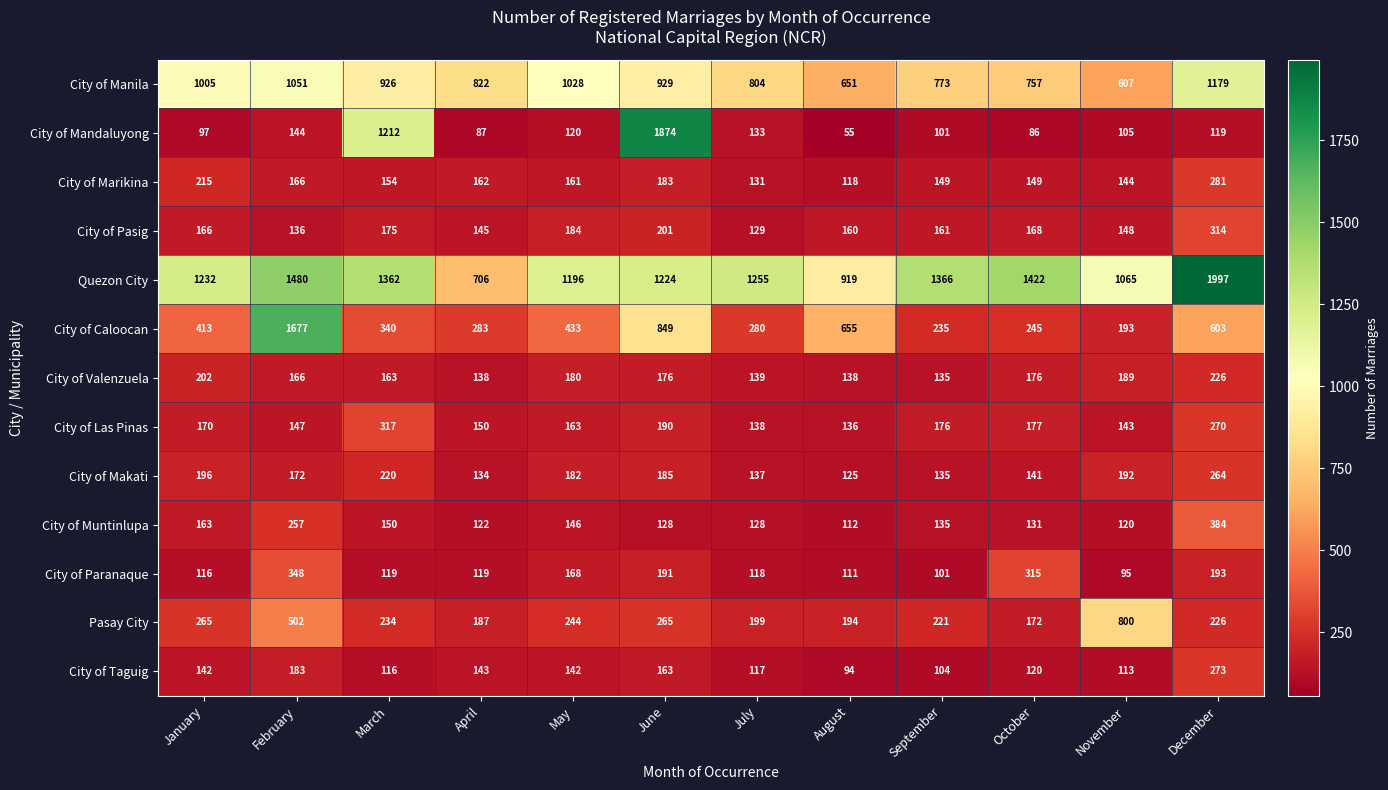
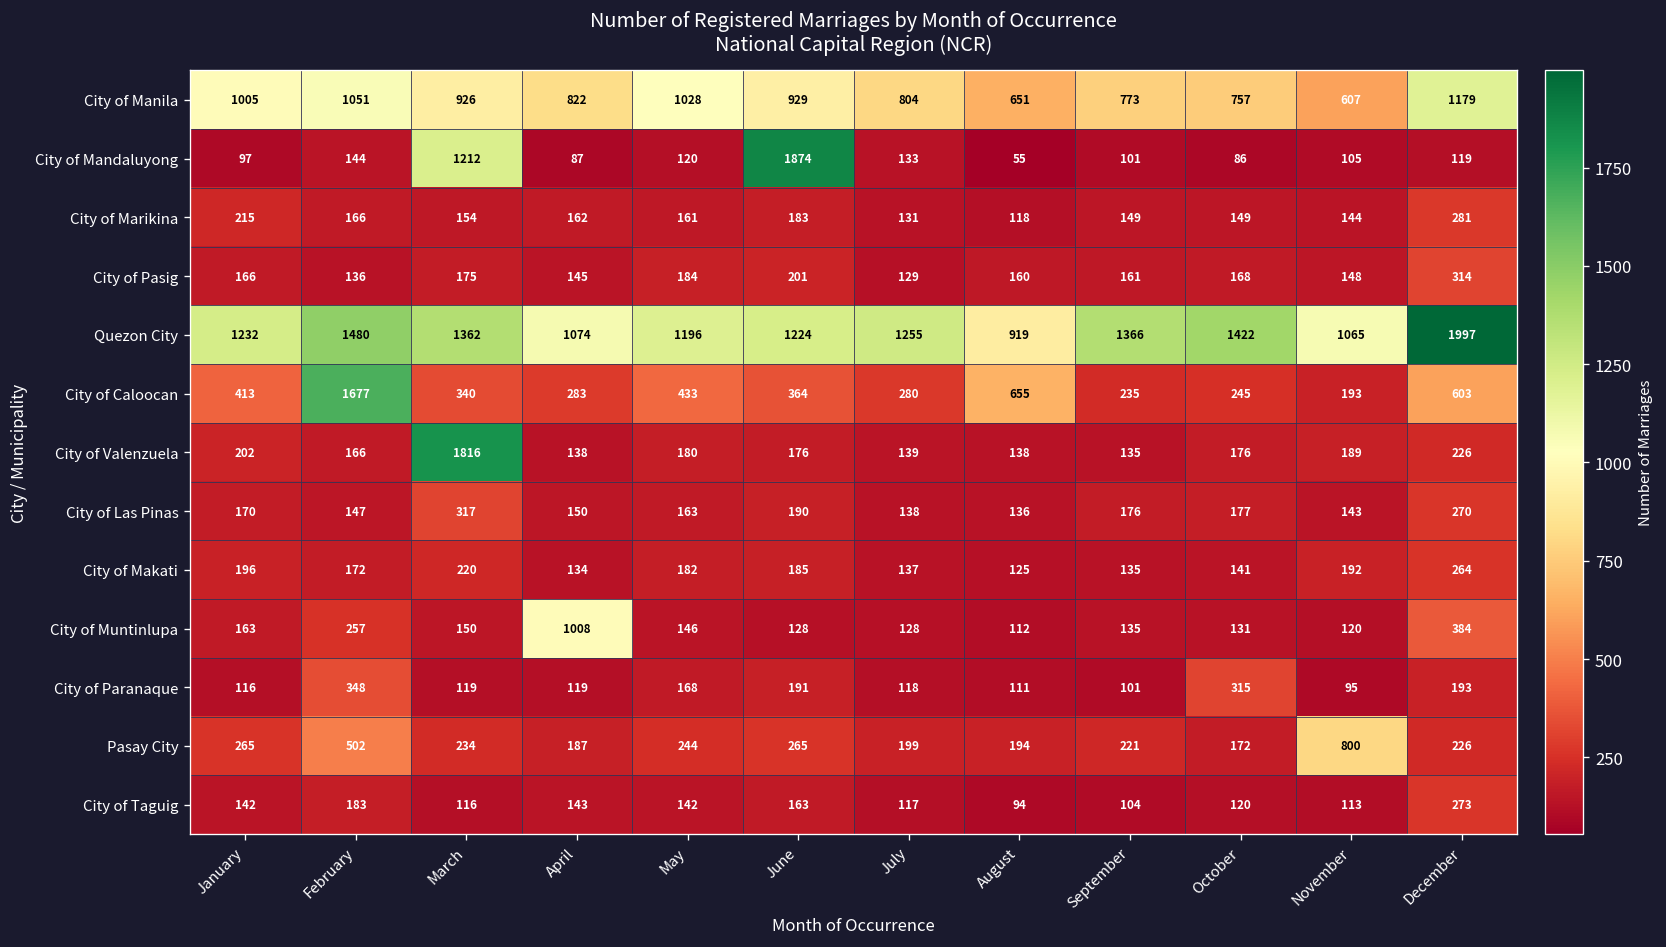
Quezon City, April: 706 -> 1074
City of Caloocan, June: 849 -> 364
City of Valenzuela, March: 163 -> 1816
City of Muntinlupa, April: 122 -> 1008
